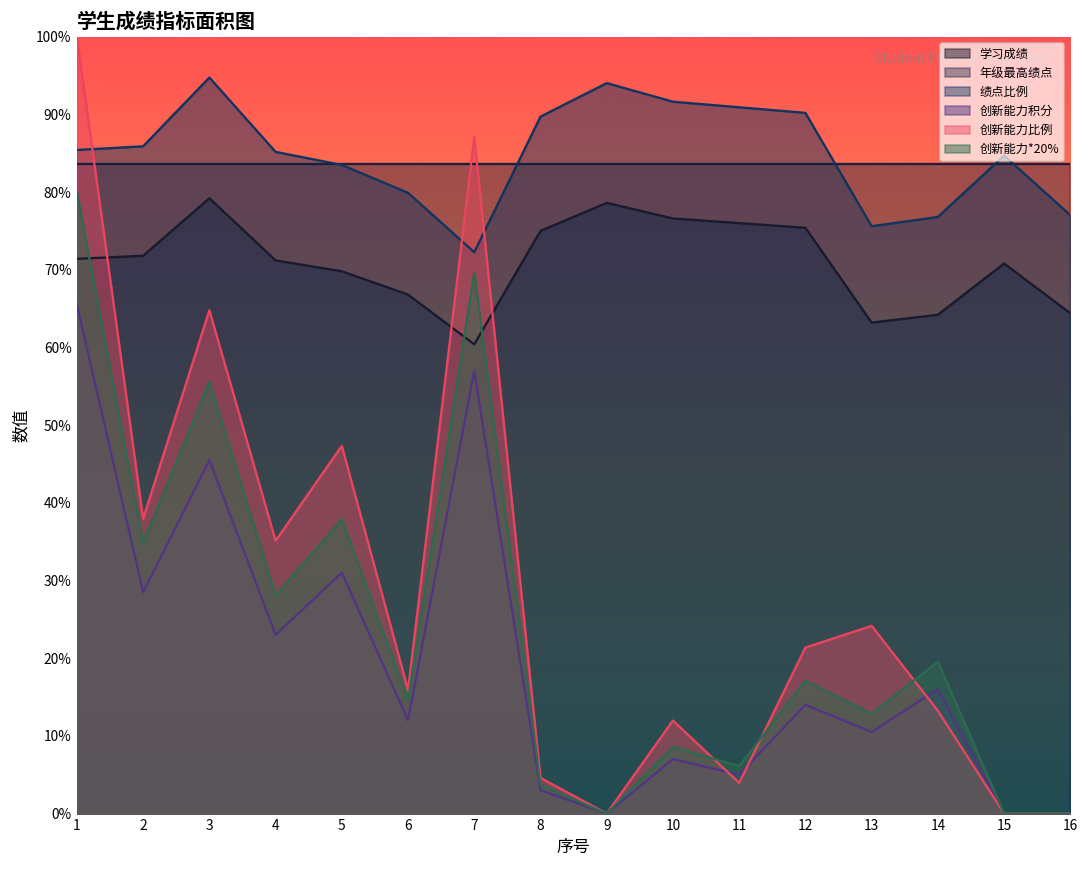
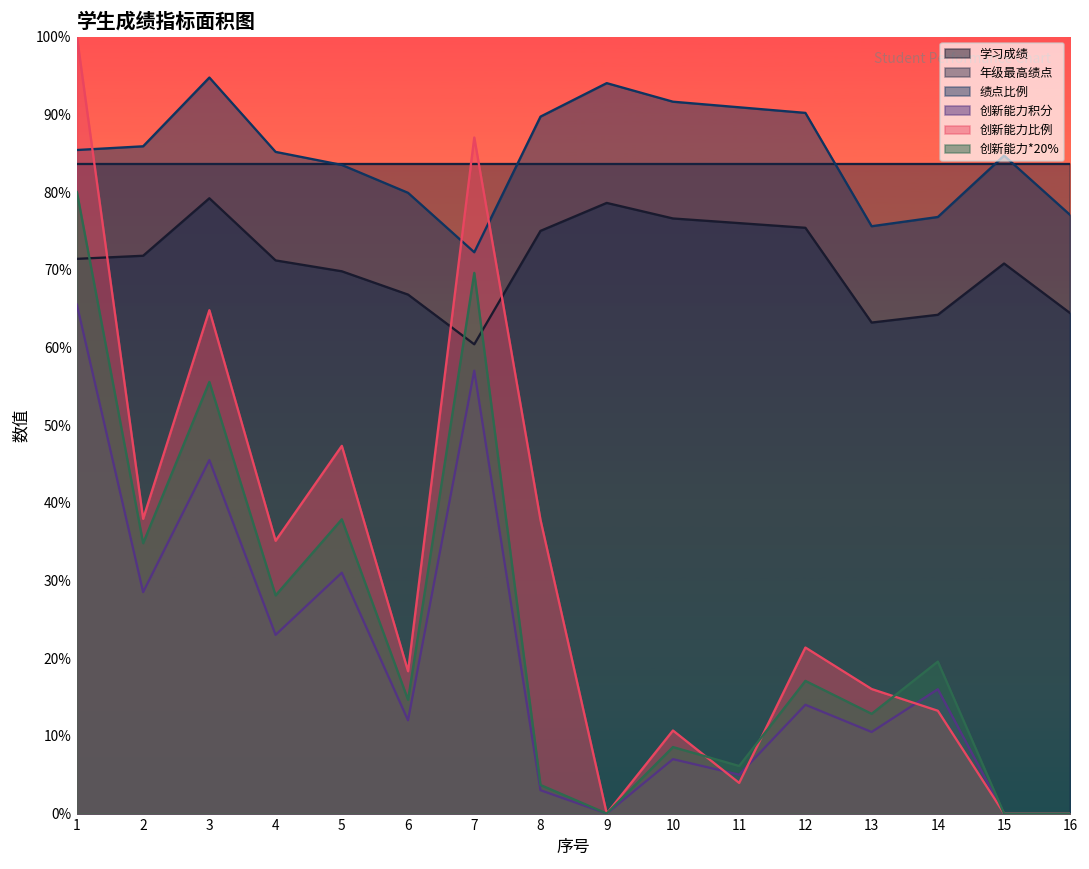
创新能力比例, 6: 16% -> 18%
创新能力比例, 8: 5% -> 38%
创新能力比例, 10: 12% -> 11%
创新能力比例, 13: 24% -> 16%
